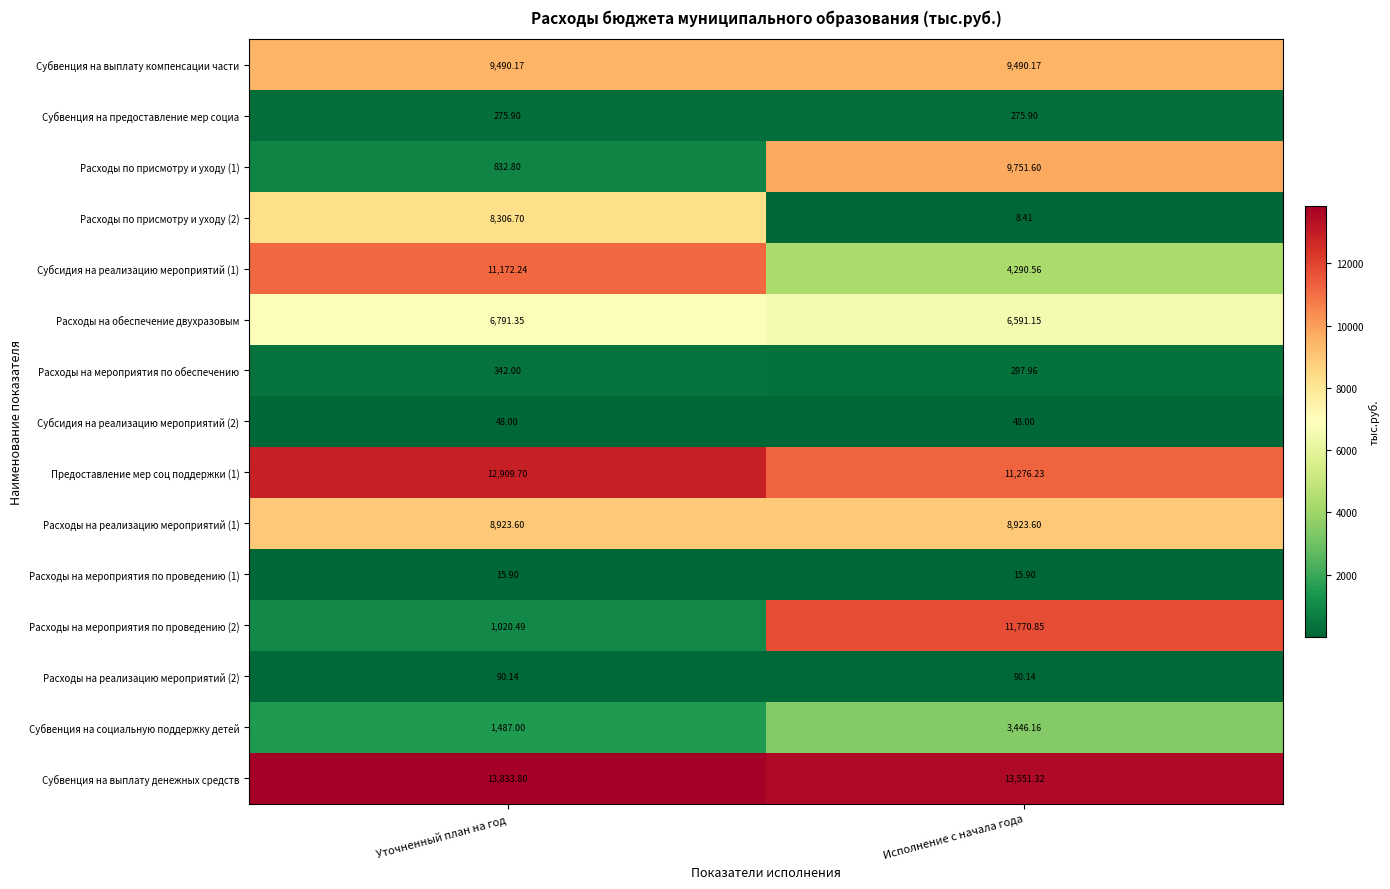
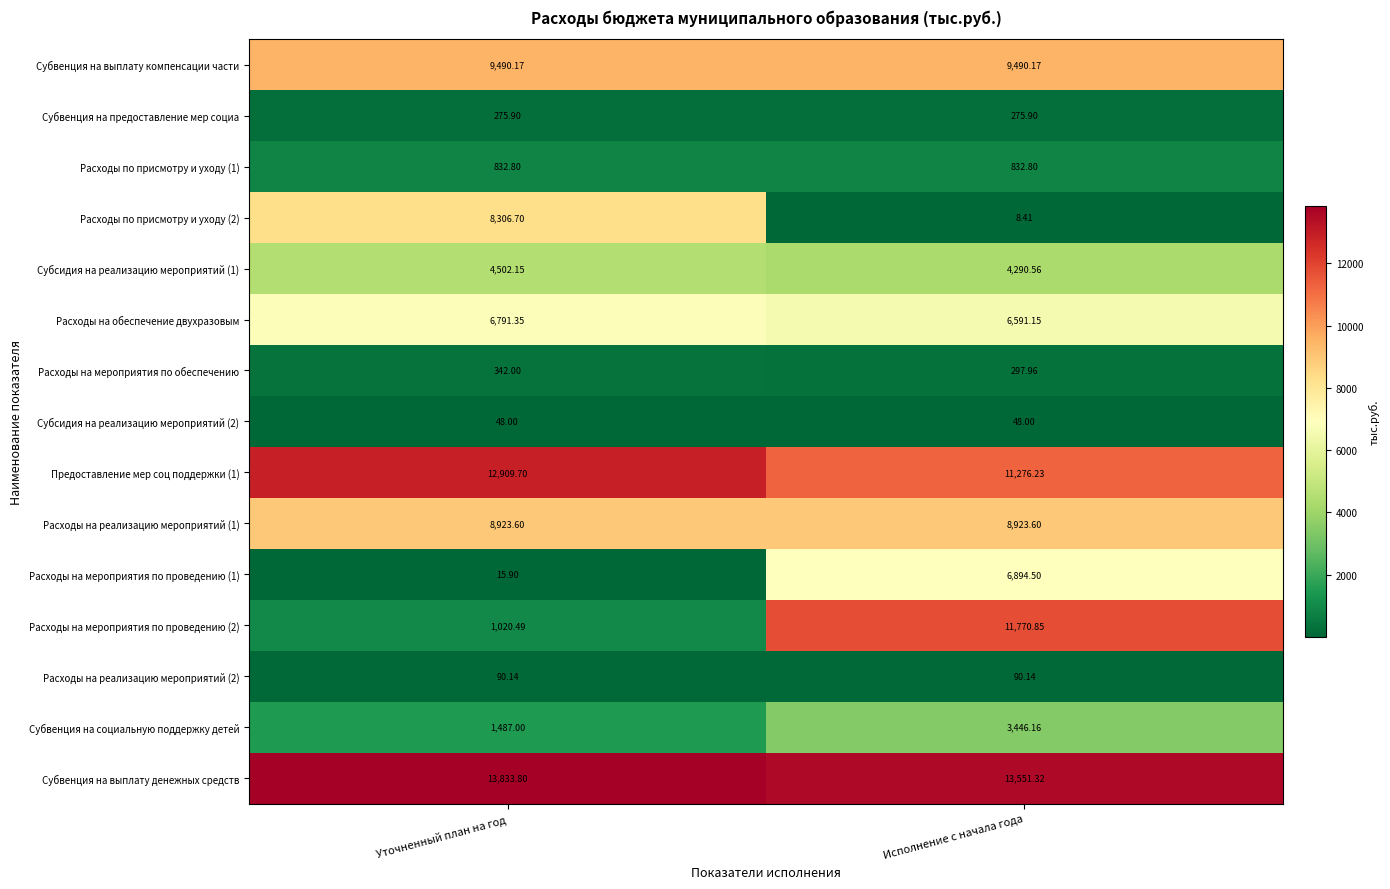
Расходы по присмотру и уходу (1), Исполнение с начала года: 9,751.60 -> 832.80
Субсидия на реализацию мероприятий (1), Уточненный план на год: 11,172.24 -> 4,502.15
Расходы на мероприятия по проведению (1), Исполнение с начала года: 15.90 -> 6,894.50
